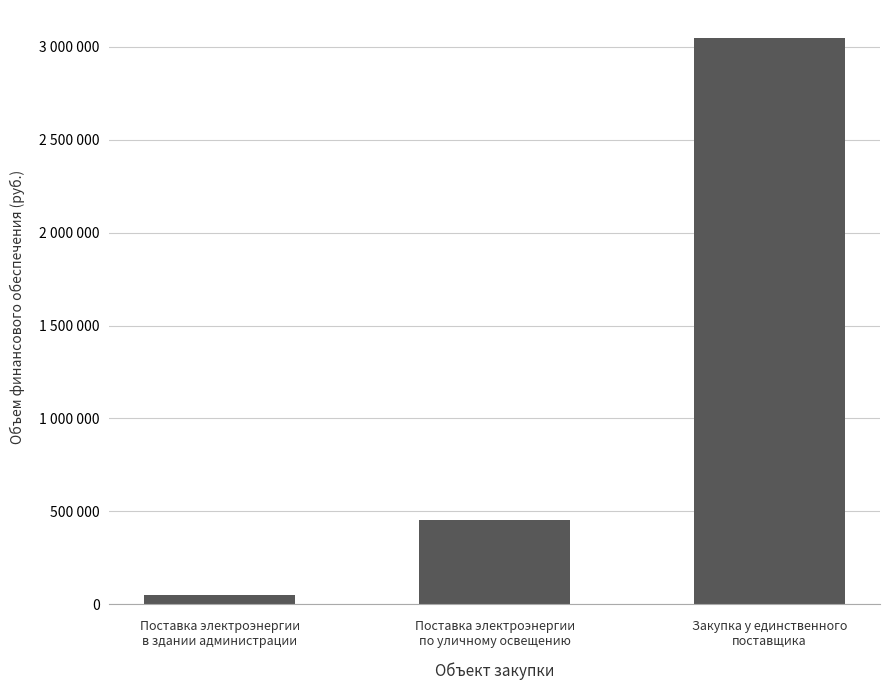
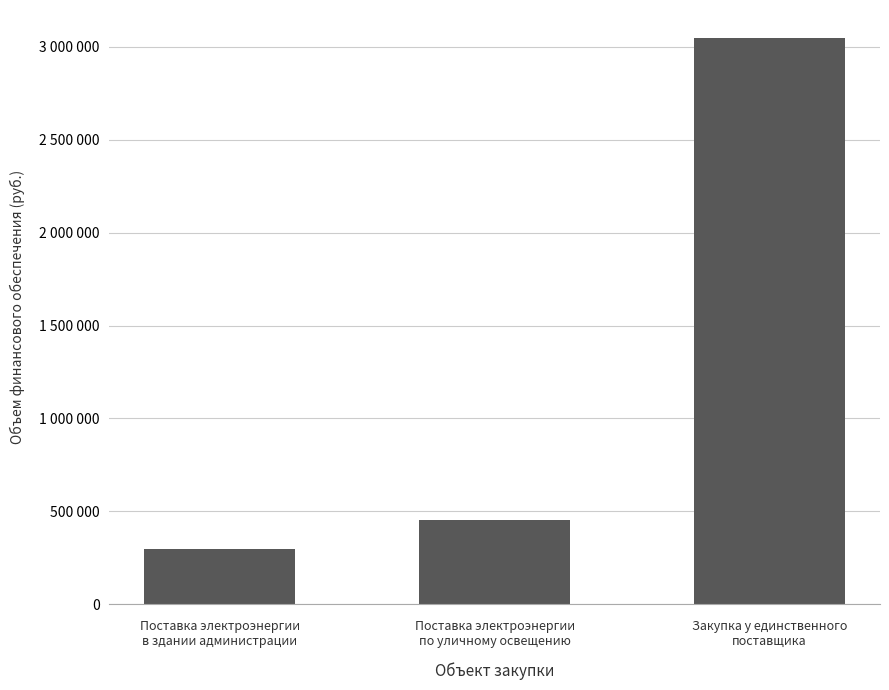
Поставка электроэнергии в здании администрации: 50000 -> 300000
